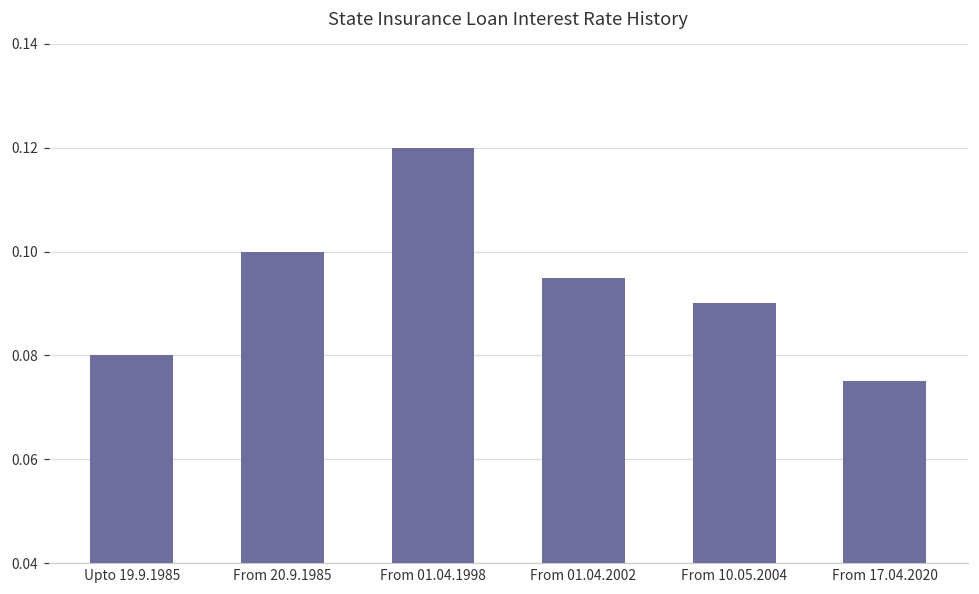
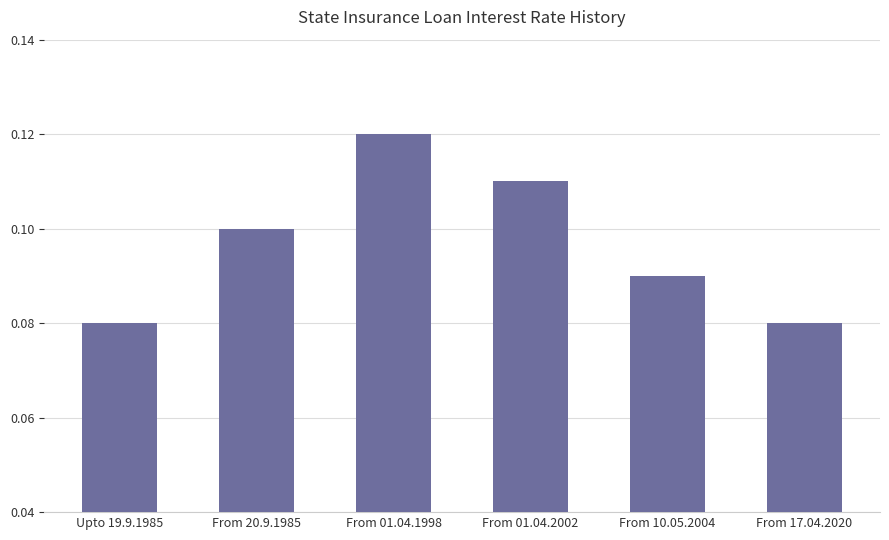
From 01.04.2002: 0.095 -> 0.110
From 17.04.2020: 0.075 -> 0.080
